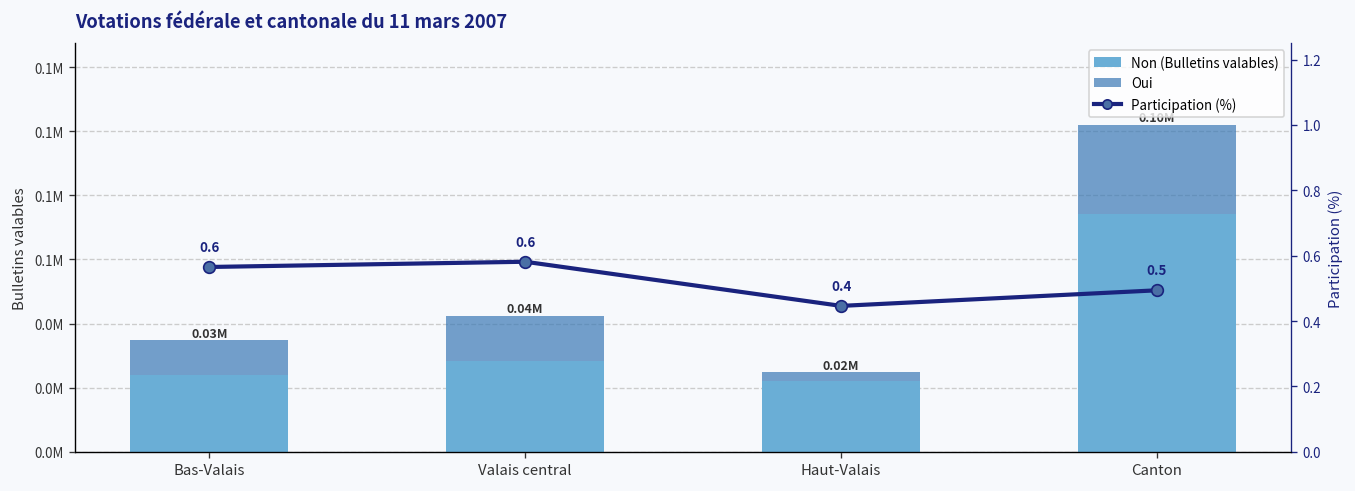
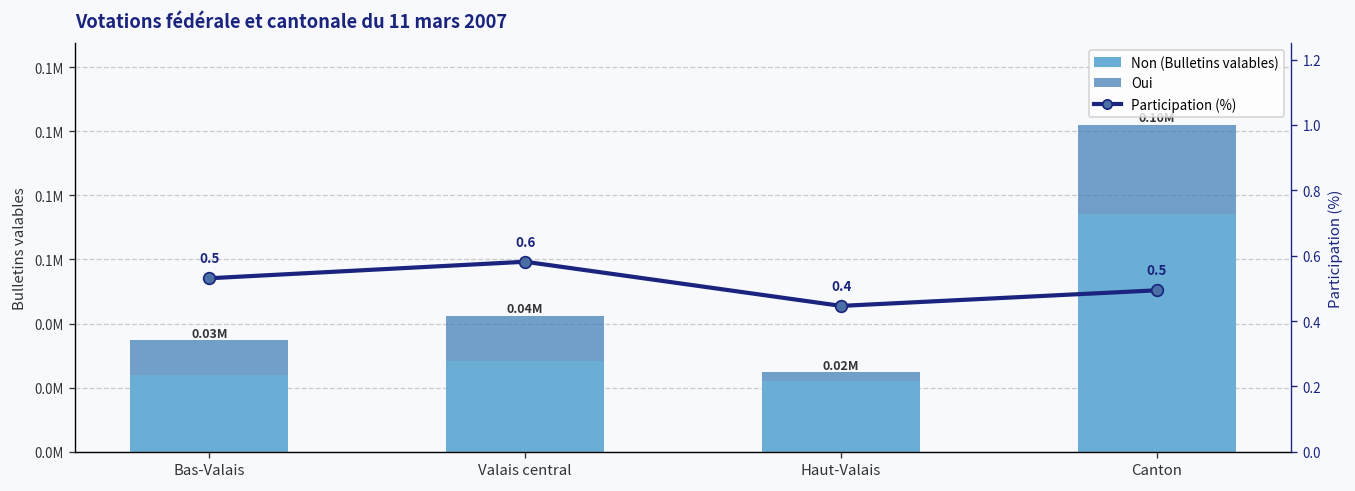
Participation (%), Bas-Valais: 0.6 -> 0.5
